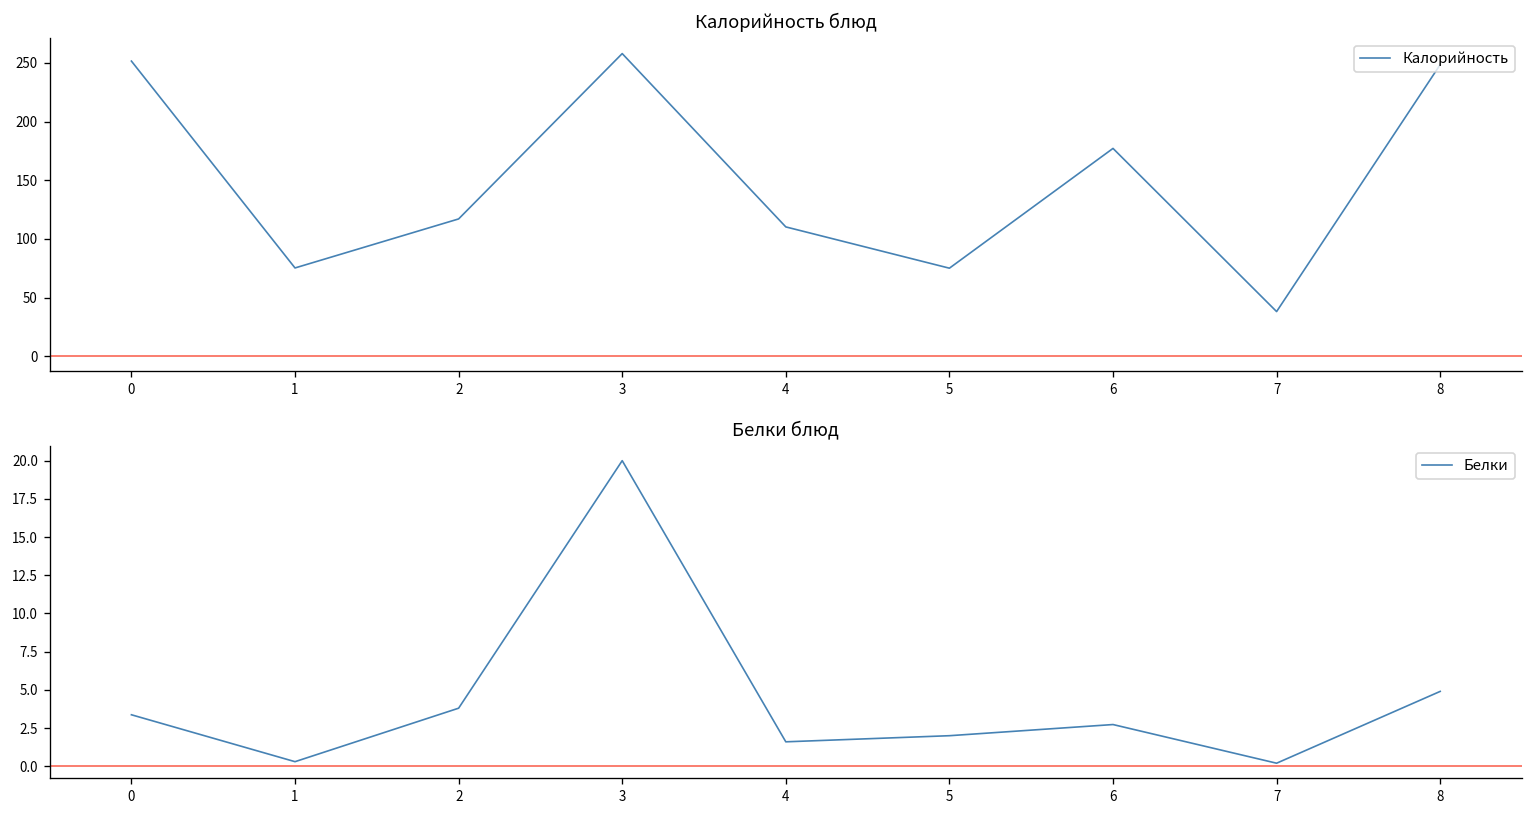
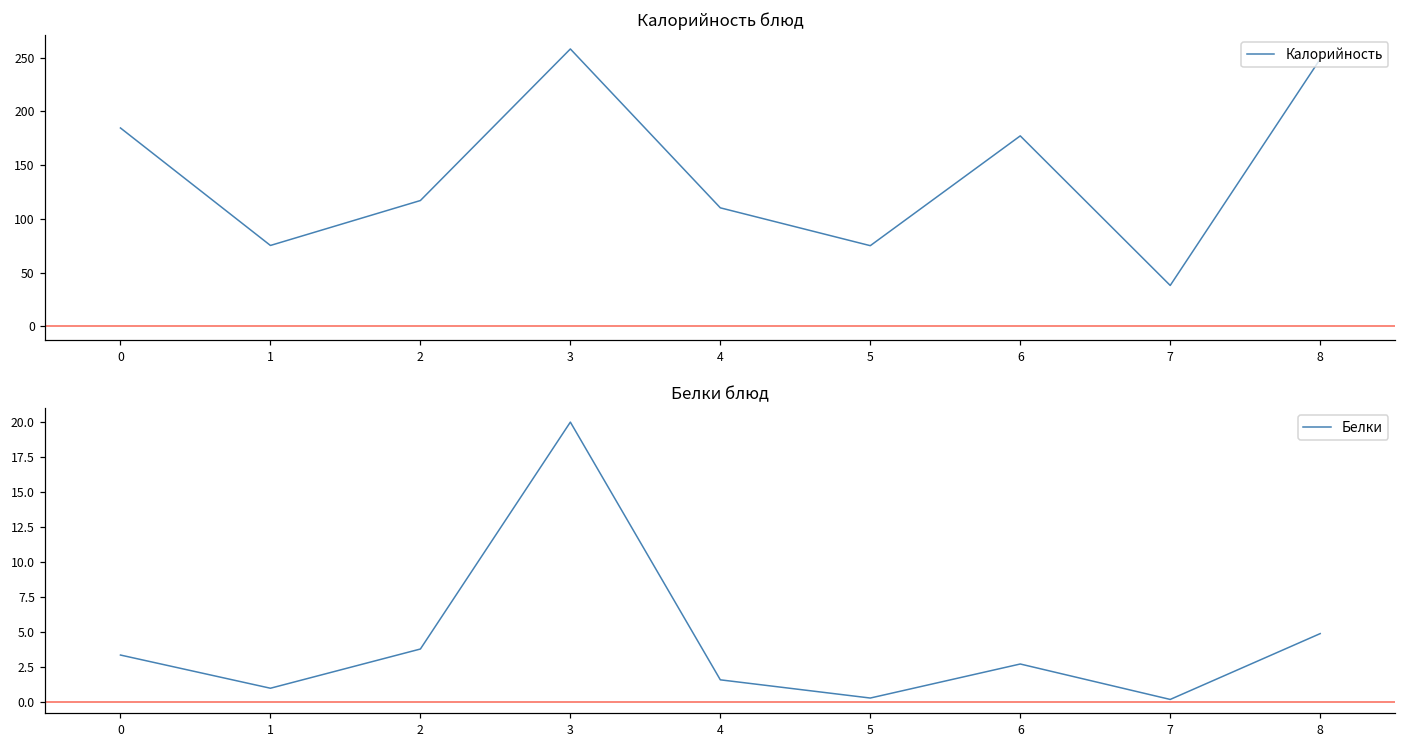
Калорийность блюд, 0: 250 -> 180
Белки блюд, 1: 0.3 -> 1.0
Белки блюд, 5: 2.0 -> 0.3
